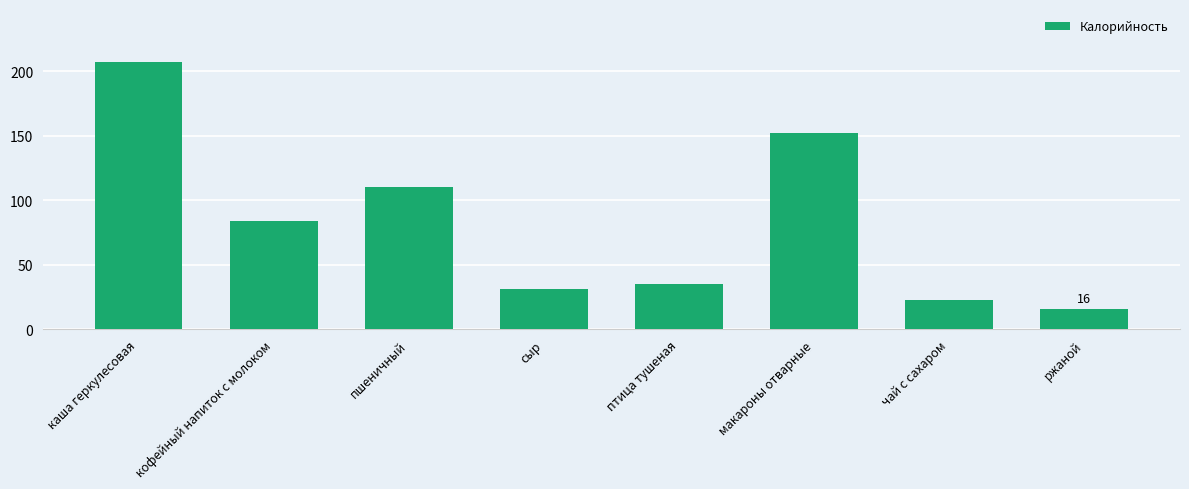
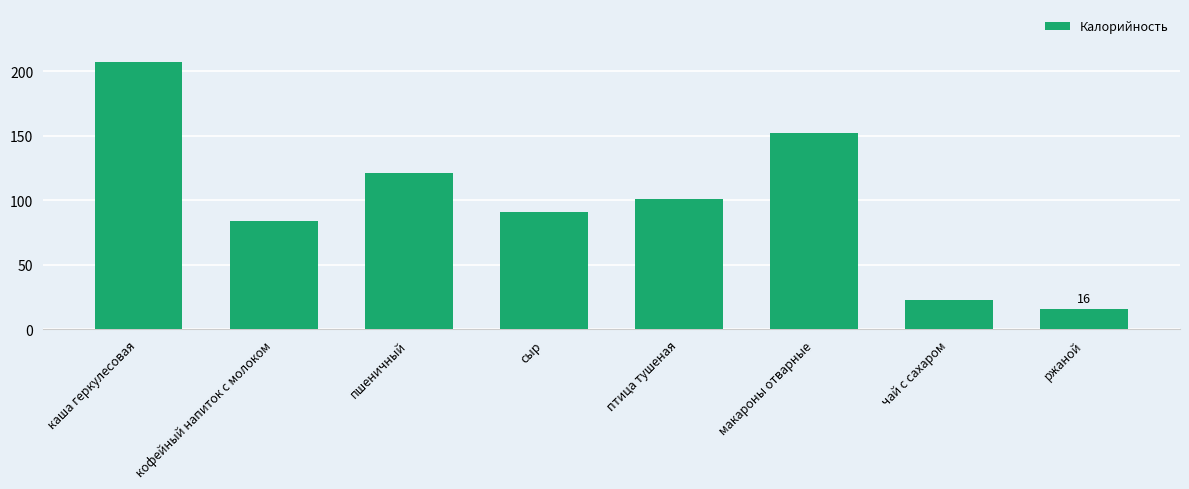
пшеничный: 110 -> 121
сыр: 31 -> 91
птица тушеная: 35 -> 101
